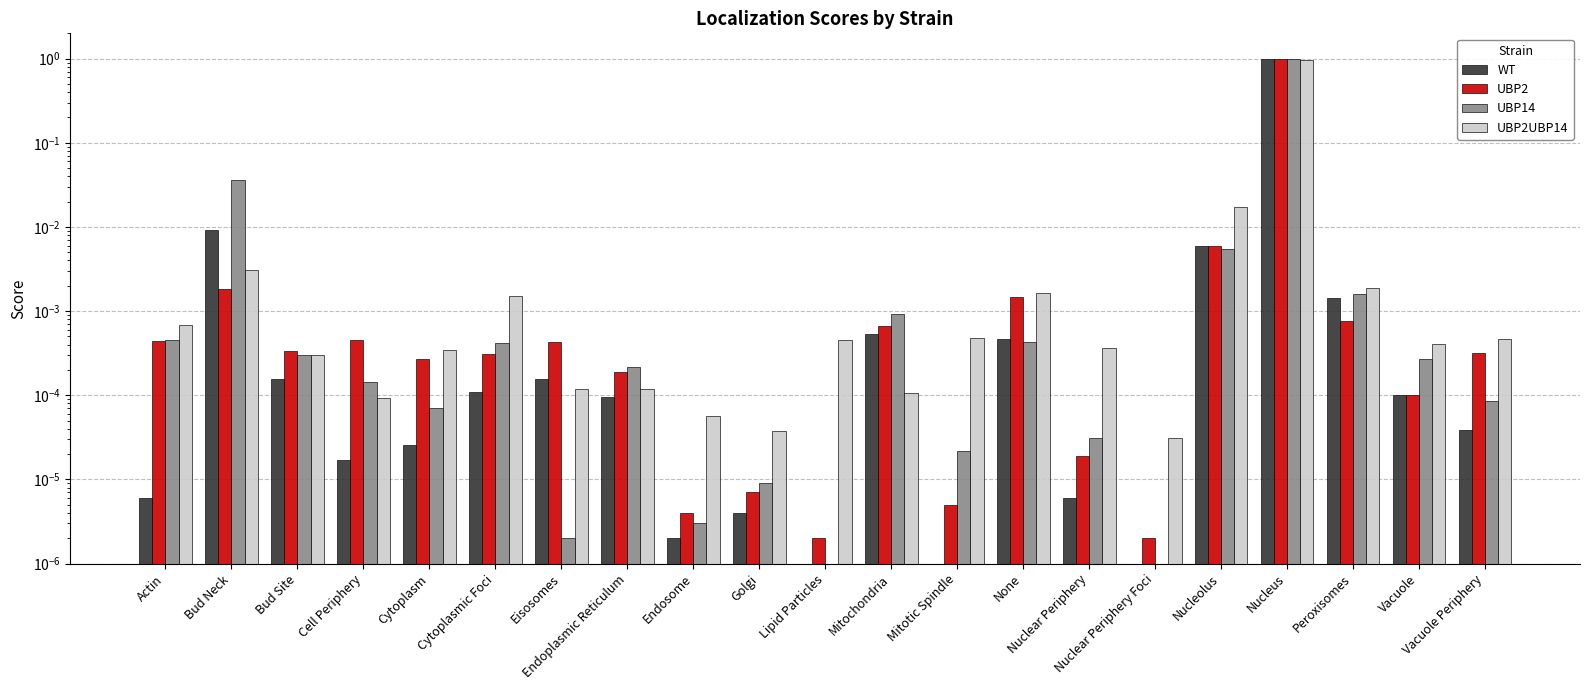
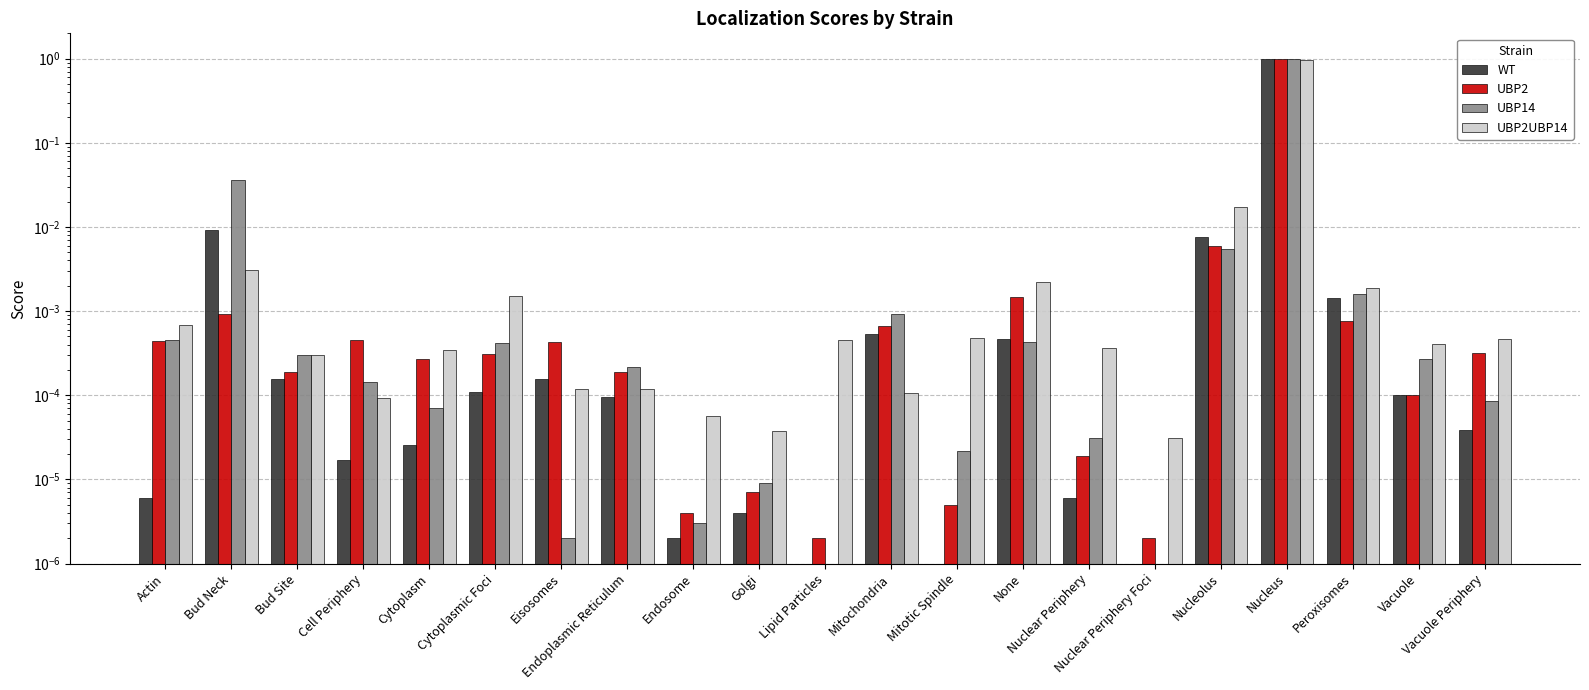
UBP2, Bud Neck: 0.0018 -> 0.0009
UBP2, Bud Site: 0.00034 -> 0.00019
UBP2UBP14, None: 0.0016 -> 0.0022
WT, Nucleolus: 0.006 -> 0.008
